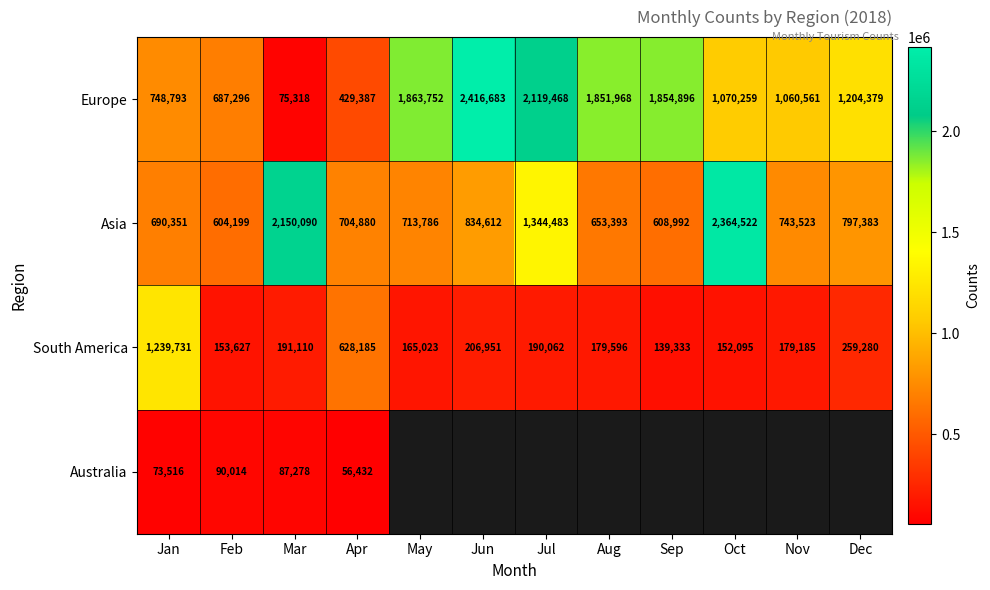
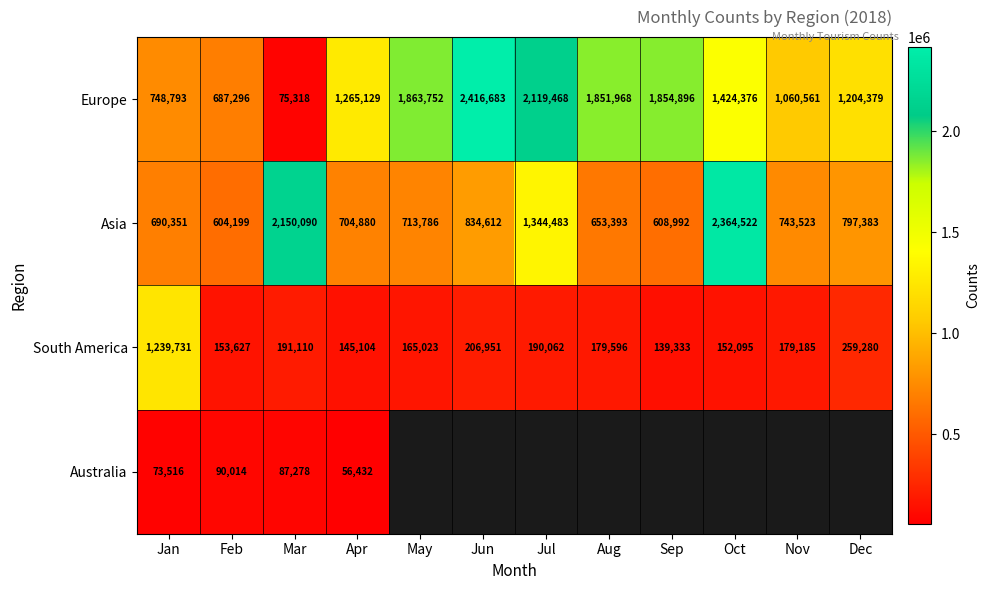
Europe, Apr: 429,387 -> 1,265,129
Europe, Oct: 1,070,259 -> 1,424,376
South America, Apr: 628,185 -> 145,104
